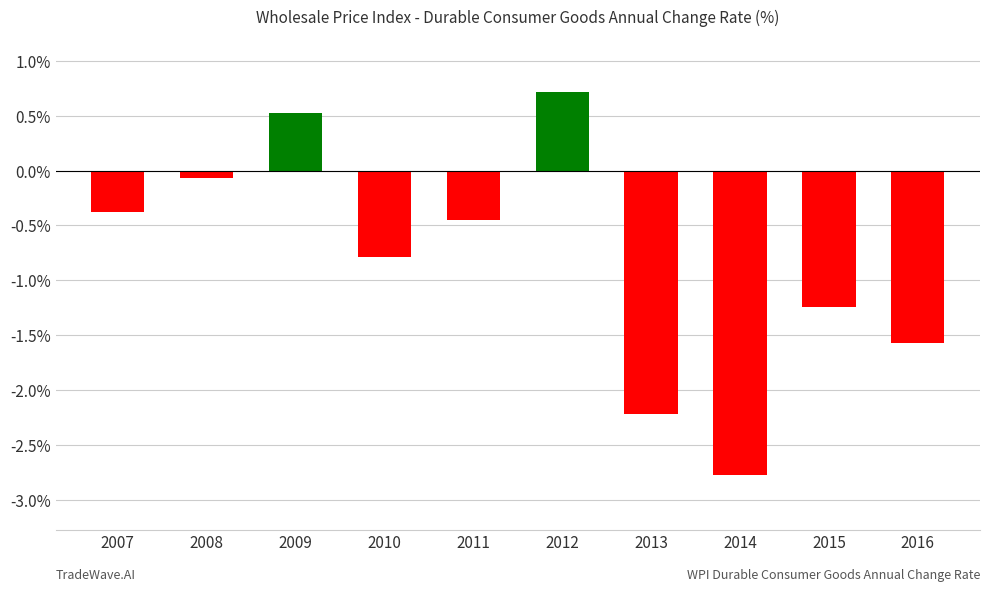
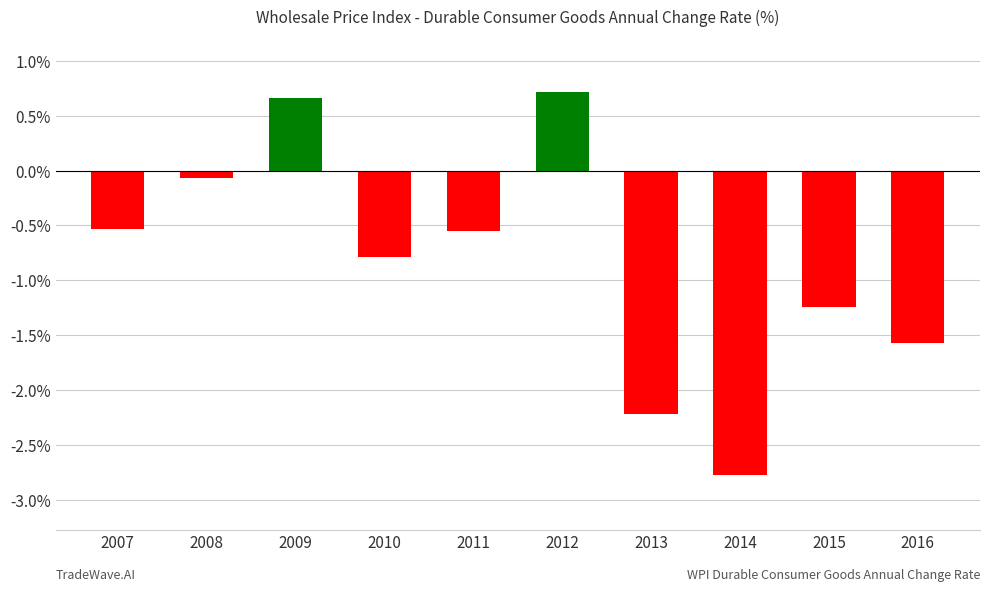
2007: -0.38% -> -0.53%
2009: 0.52% -> 0.66%
2011: -0.45% -> -0.55%
